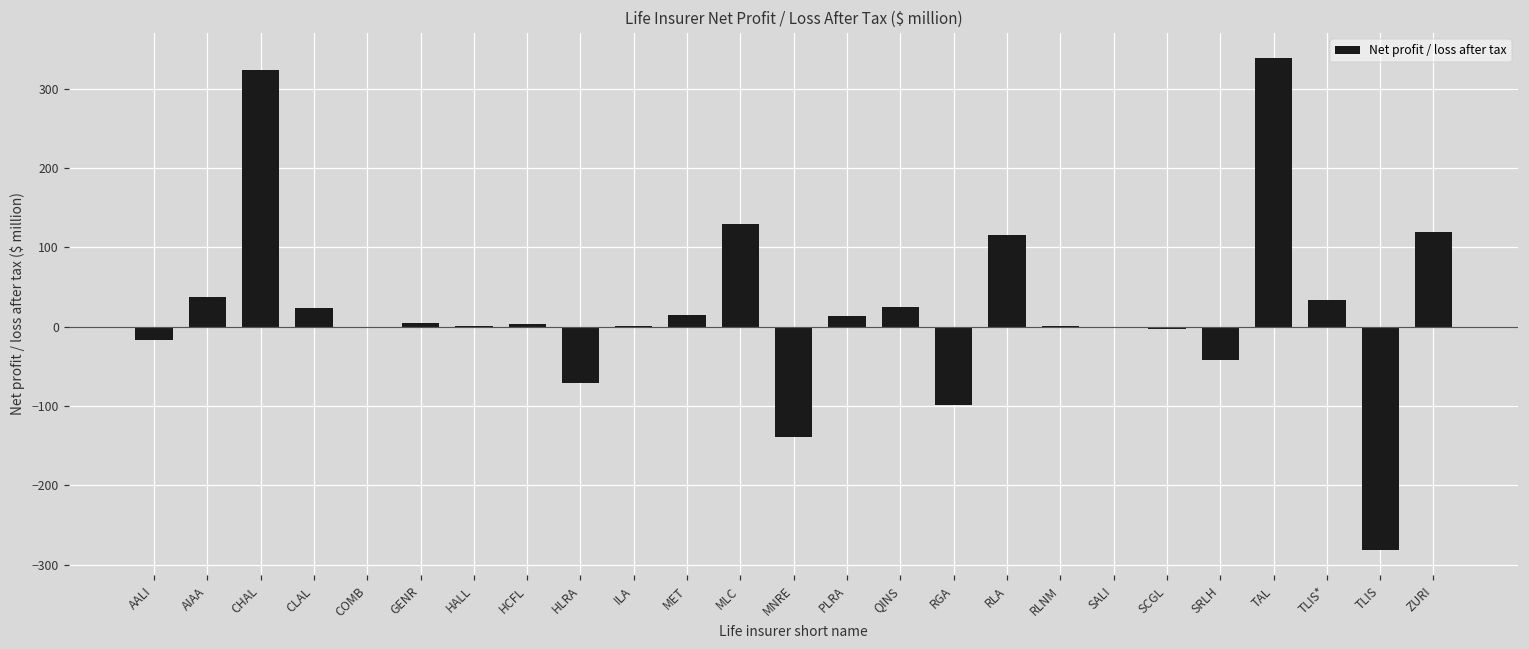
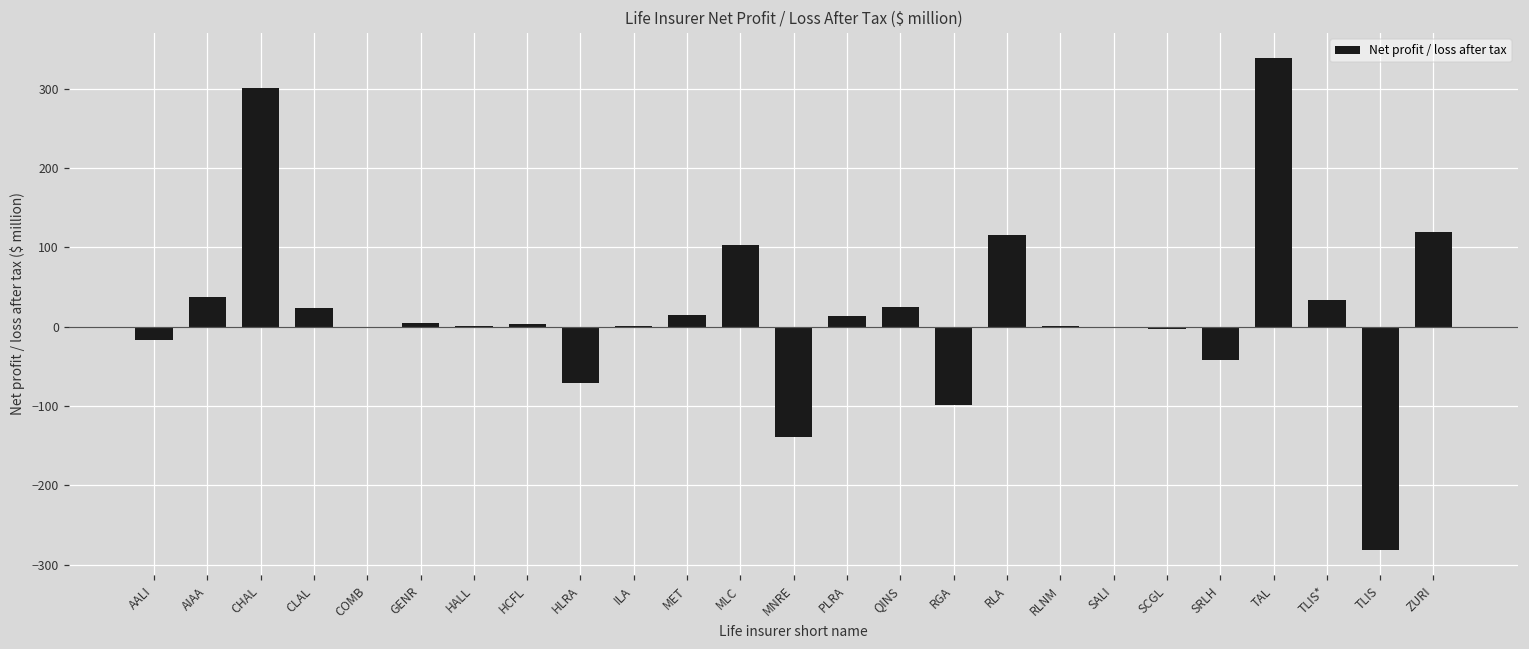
CHAL: 320 -> 300
MLC: 130 -> 100
